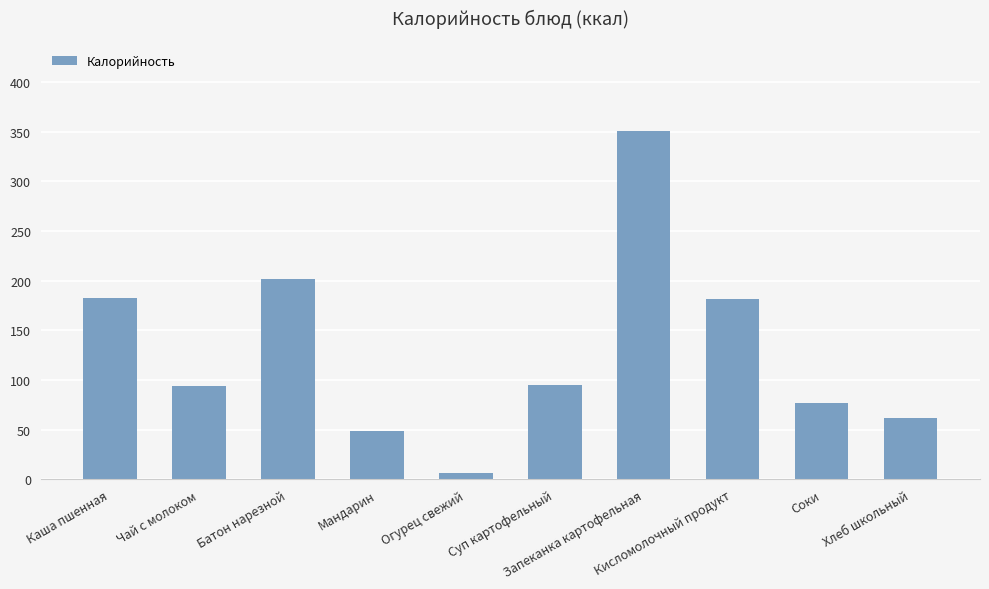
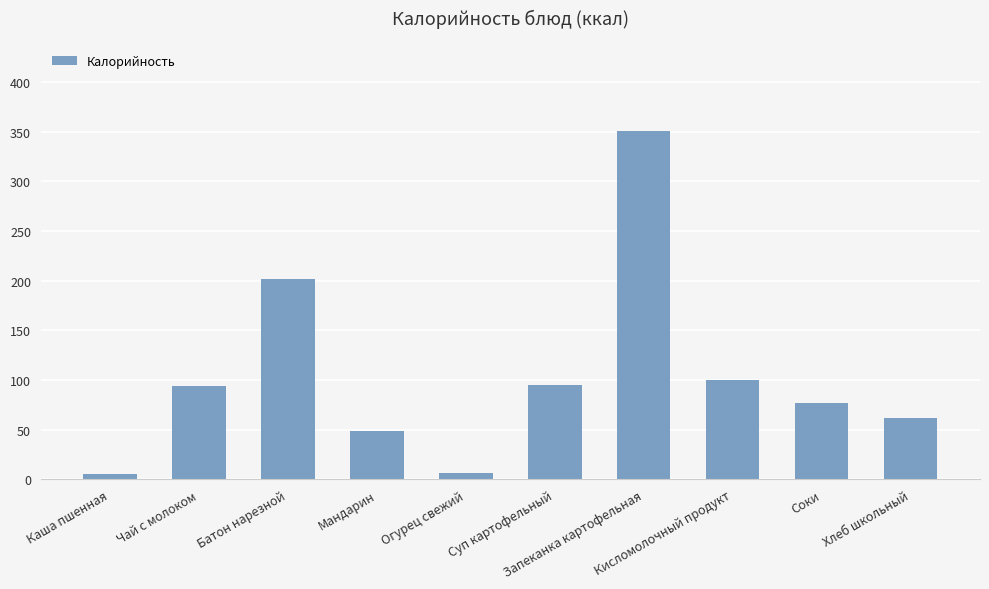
Каша пшенная: 180 -> 10
Кисломолочный продукт: 180 -> 100
